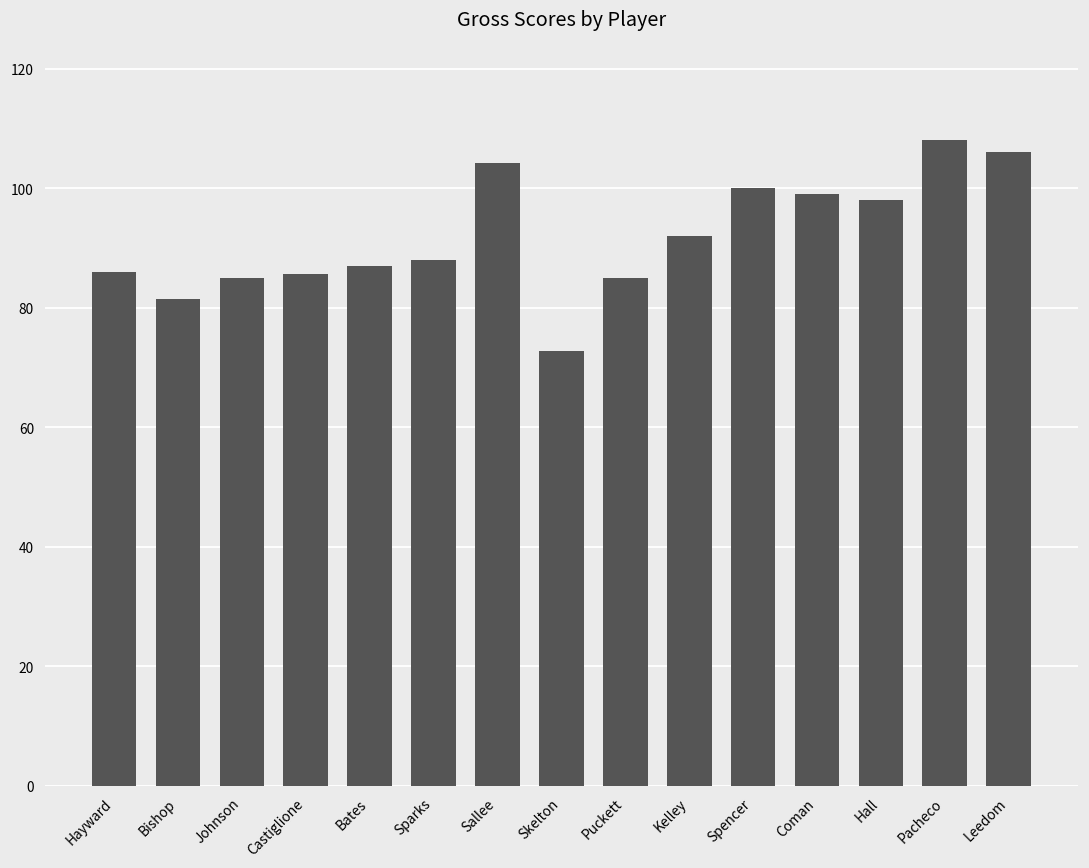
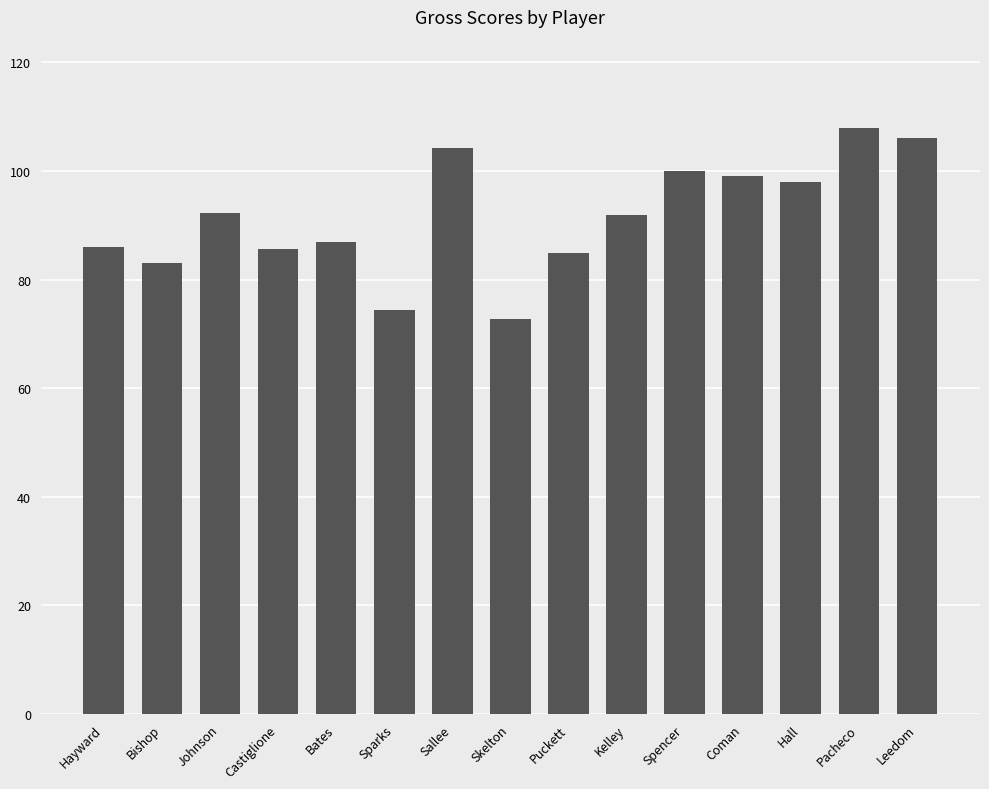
Bishop: 82 -> 83
Johnson: 85 -> 92
Sparks: 88 -> 74
